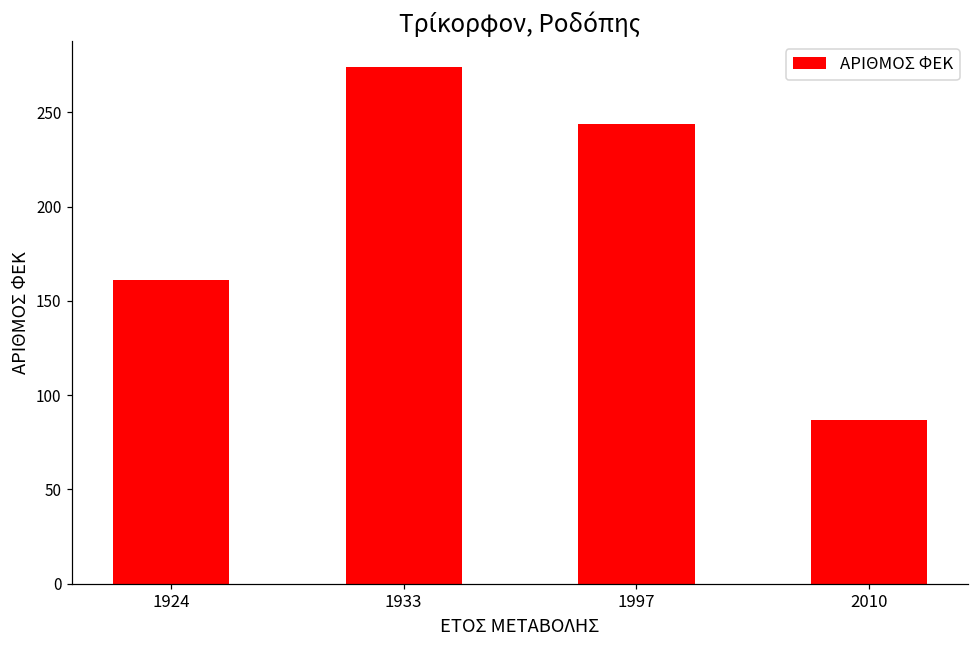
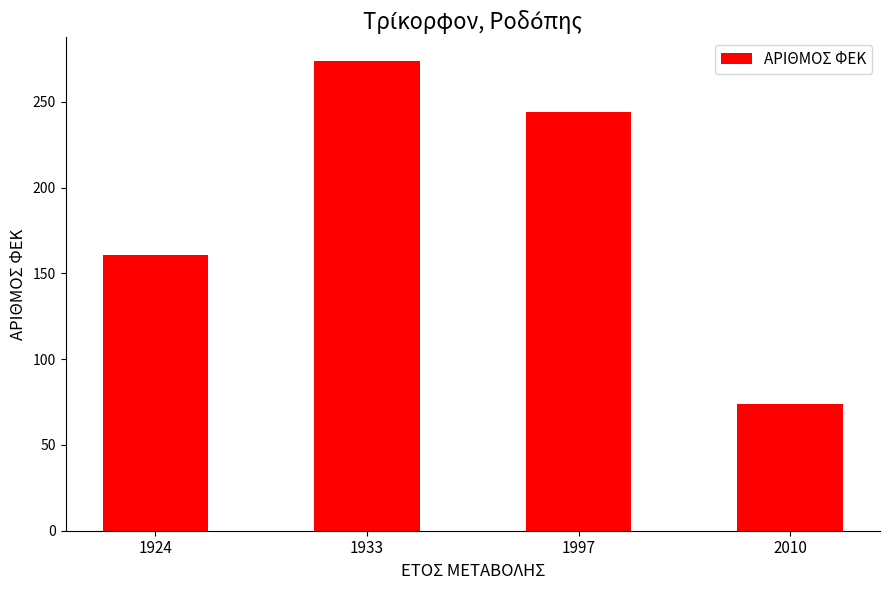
2010: 87 -> 74
